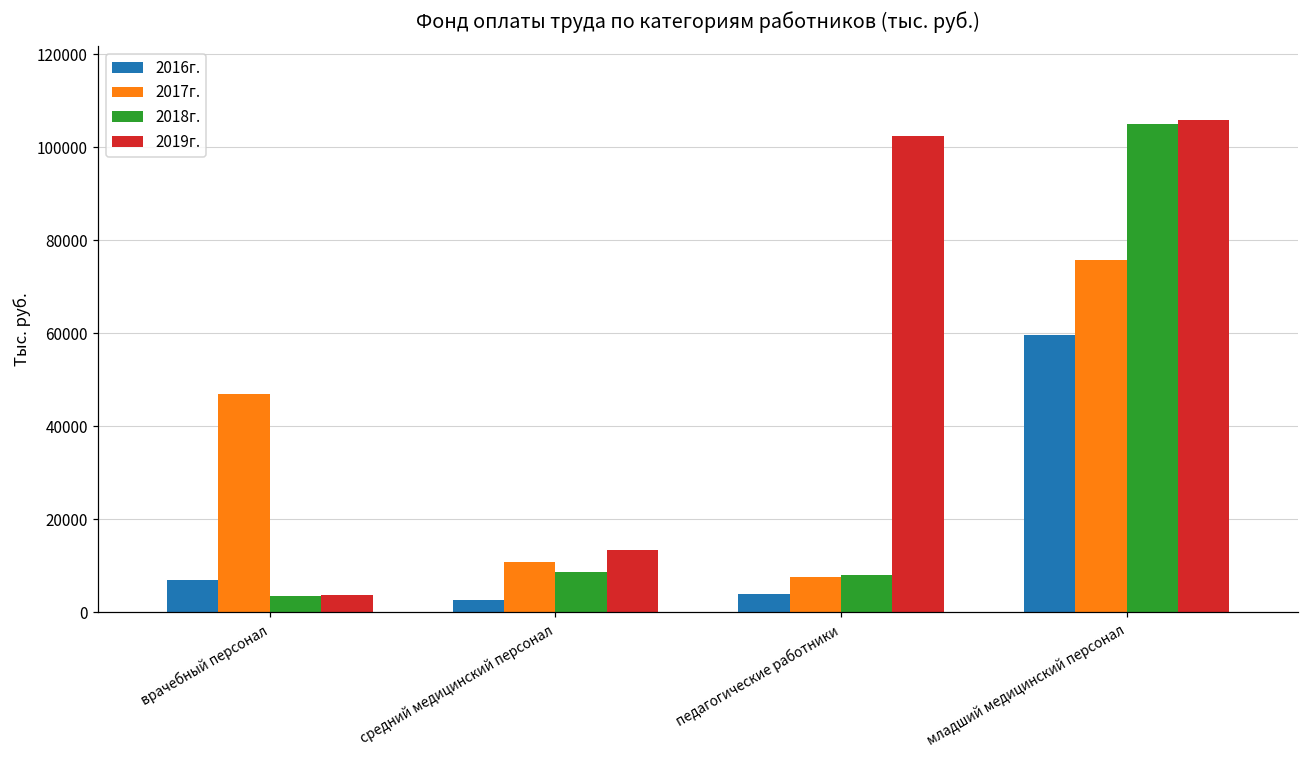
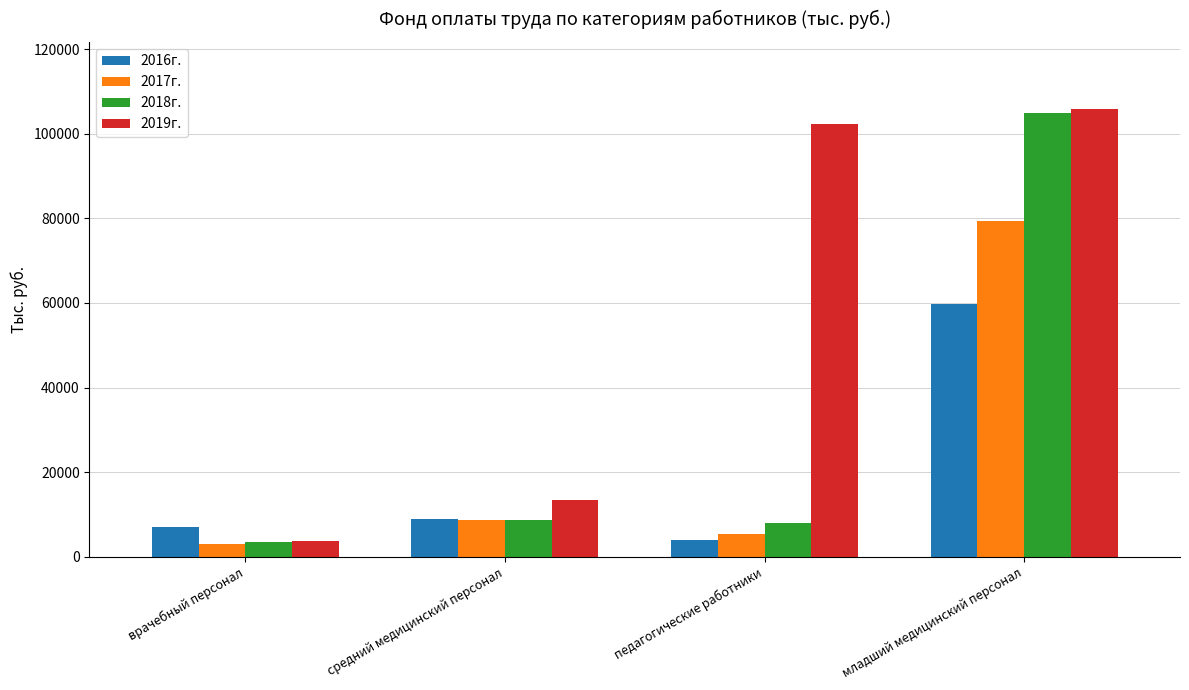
2017г., врачебный персонал: 47000 -> 3000
2016г., средний медицинский персонал: 3000 -> 9000
2017г., средний медицинский персонал: 11000 -> 9000
2017г., педагогические работники: 8000 -> 5000
2017г., младший медицинский персонал: 76000 -> 79000
